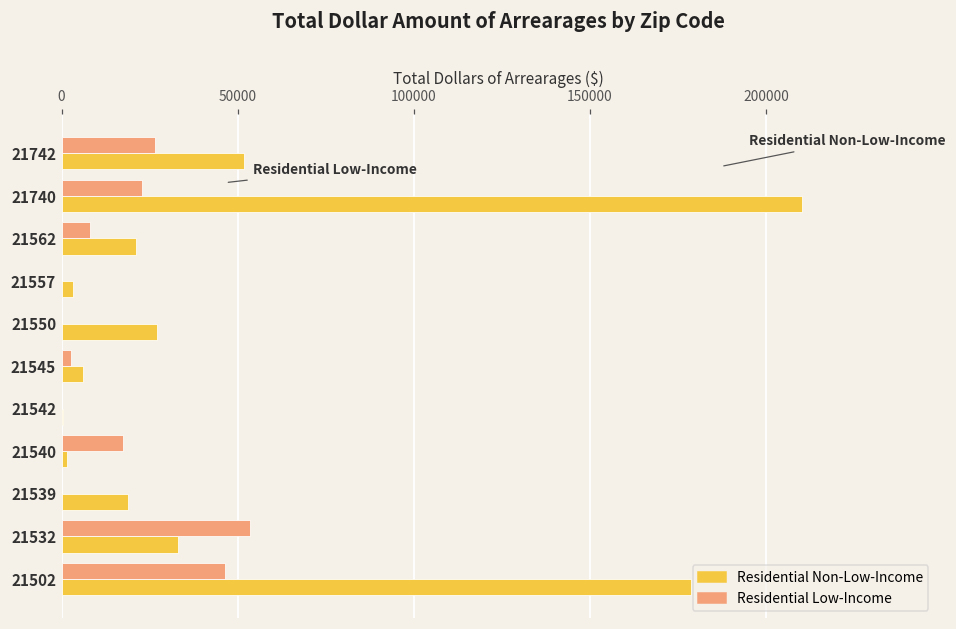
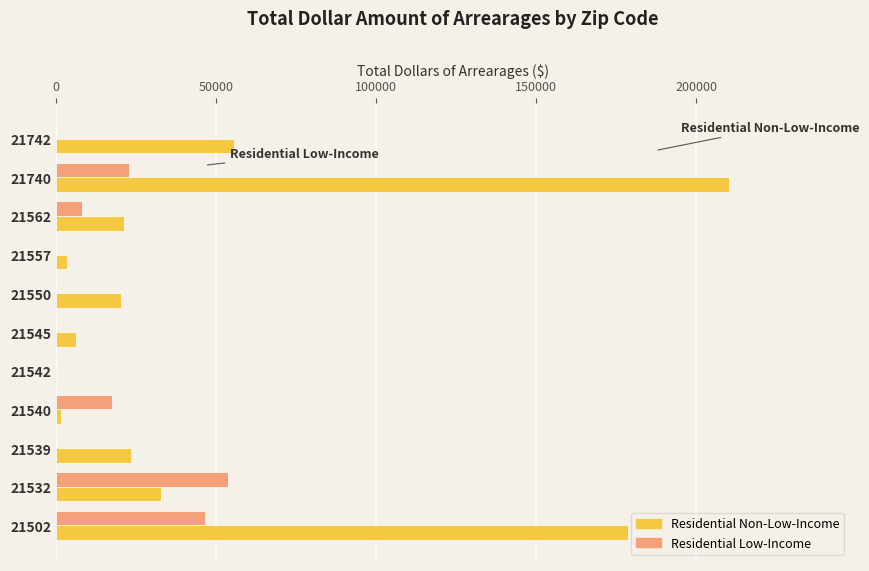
Residential Low-Income, 21742: 27000 -> 0
Residential Non-Low-Income, 21742: 52000 -> 56000
Residential Non-Low-Income, 21550: 27000 -> 20000
Residential Low-Income, 21545: 3000 -> 0
Residential Non-Low-Income, 21539: 19000 -> 23000
